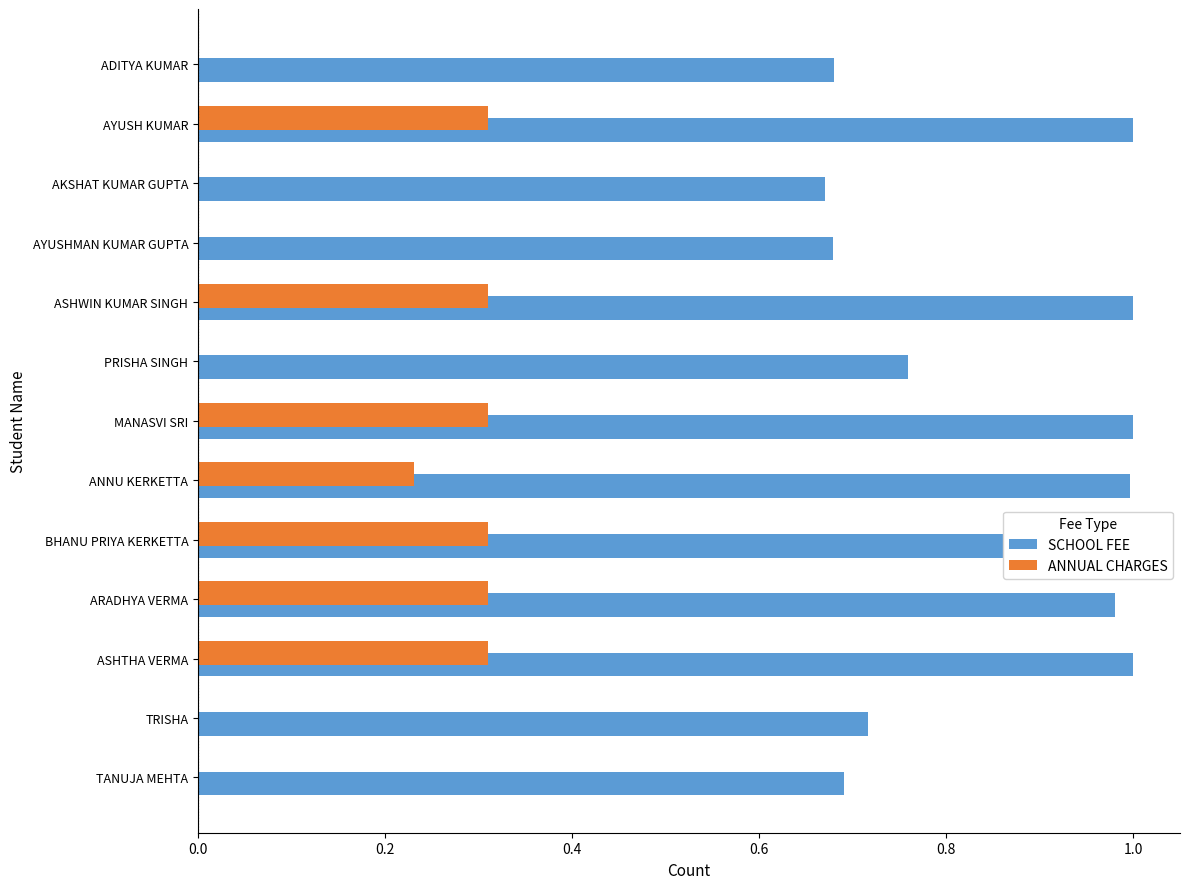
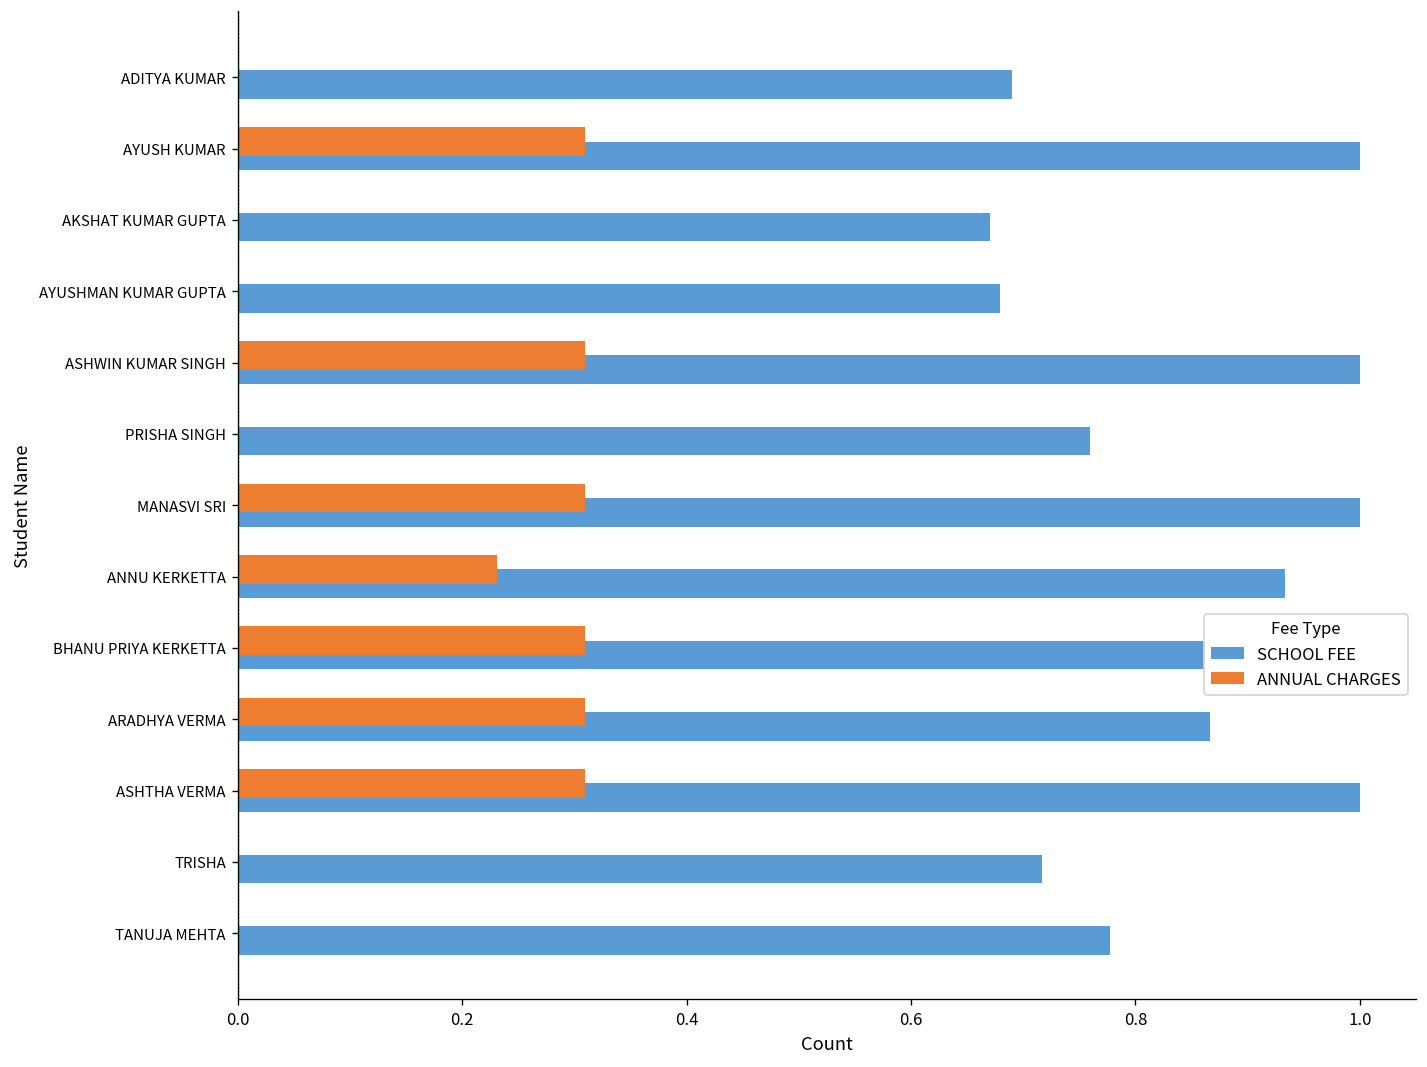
SCHOOL FEE, ADITYA KUMAR: 0.68 -> 0.69
SCHOOL FEE, ANNU KERKETTA: 1.00 -> 0.93
SCHOOL FEE, ARADHYA VERMA: 0.98 -> 0.87
SCHOOL FEE, TANUJA MEHTA: 0.69 -> 0.78
